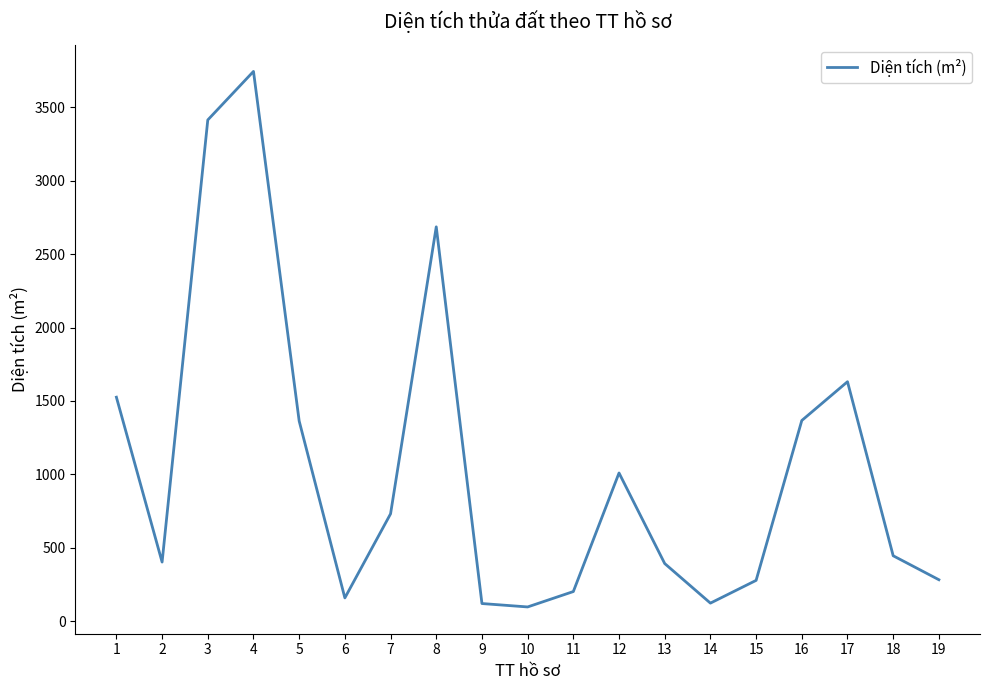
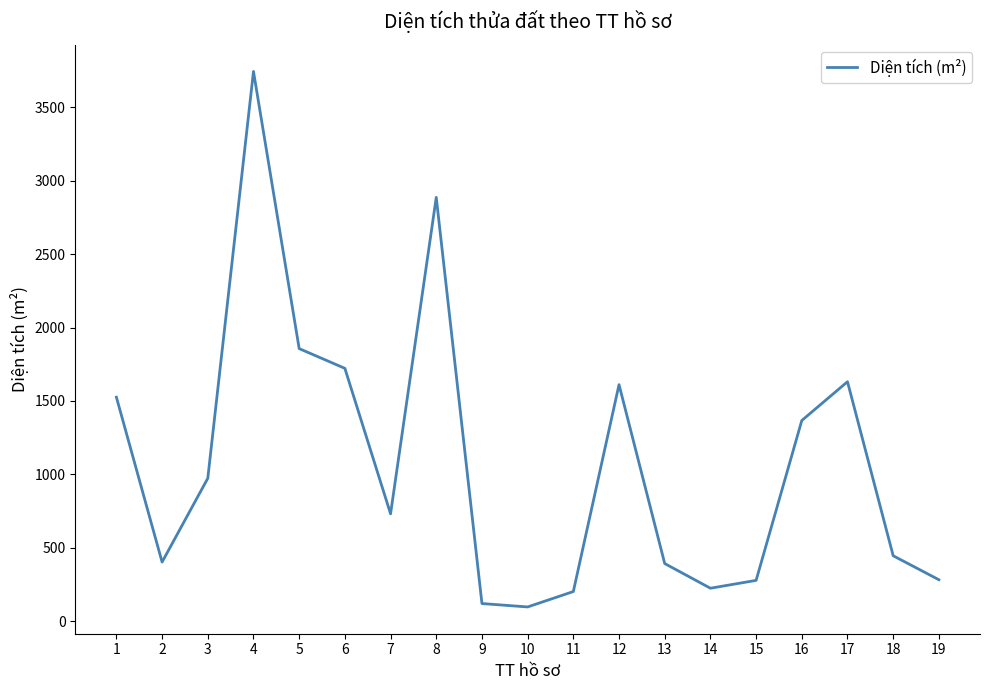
3: 3410 -> 970
5: 1360 -> 1860
6: 160 -> 1720
8: 2690 -> 2890
12: 1010 -> 1610
14: 120 -> 220
